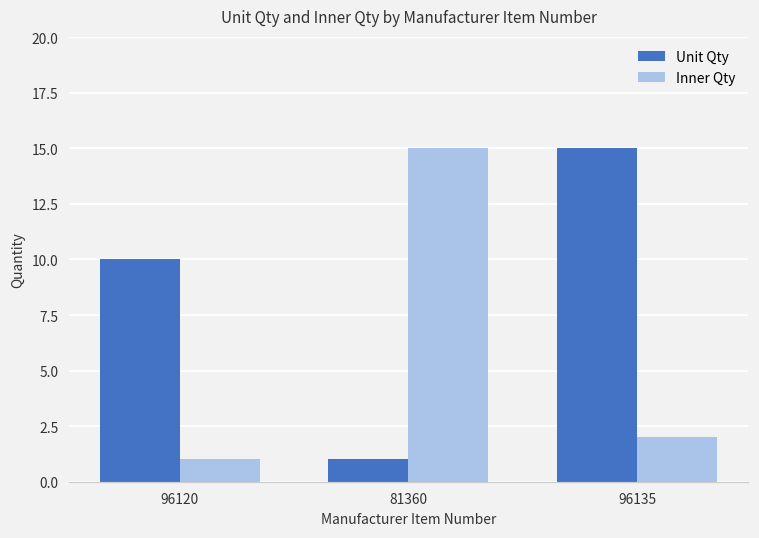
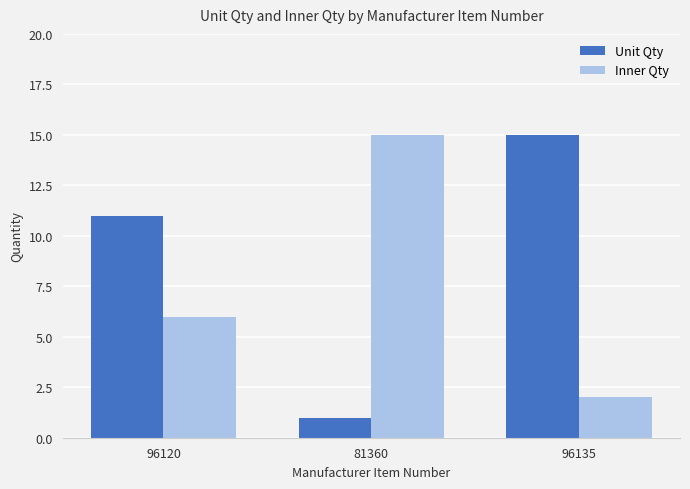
Unit Qty, 96120: 10 -> 11
Inner Qty, 96120: 1 -> 6
